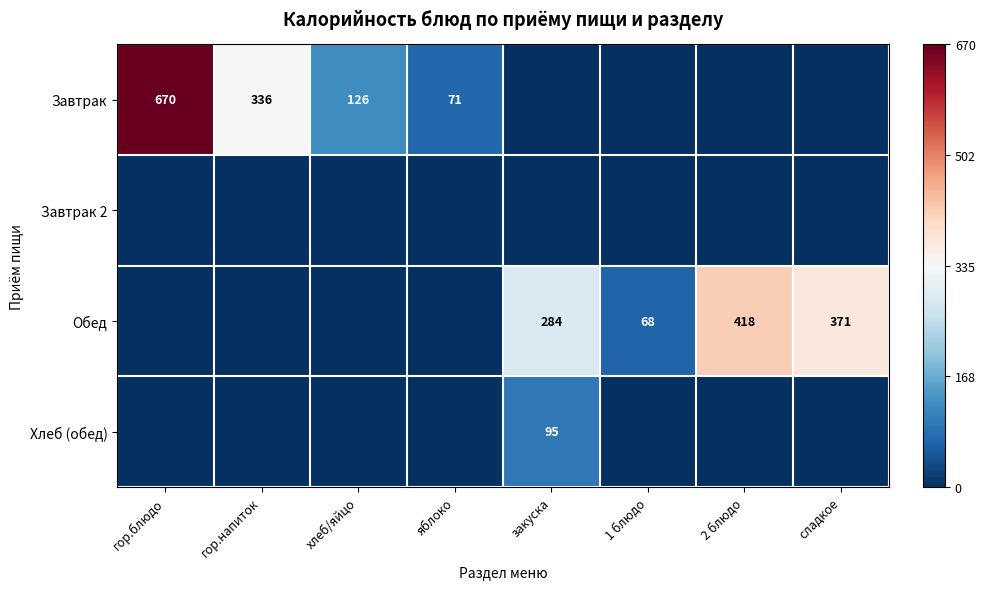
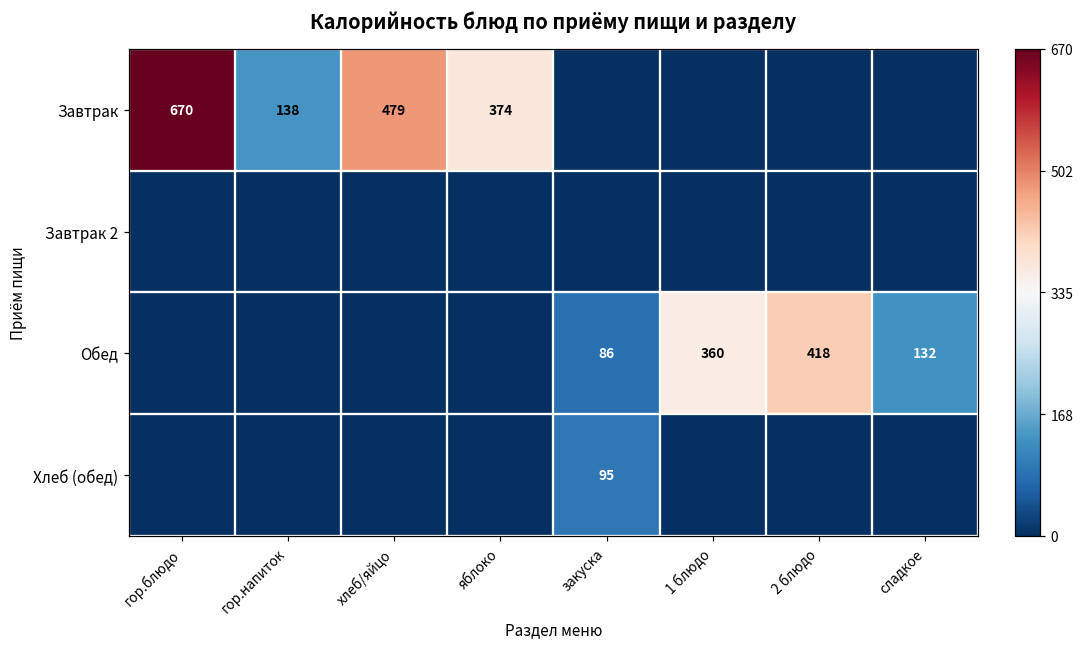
Завтрак, гор.напиток: 336 -> 138
Завтрак, хлеб/яйцо: 126 -> 479
Завтрак, яблоко: 71 -> 374
Обед, закуска: 284 -> 86
Обед, 1 блюдо: 68 -> 360
Обед, сладкое: 371 -> 132
